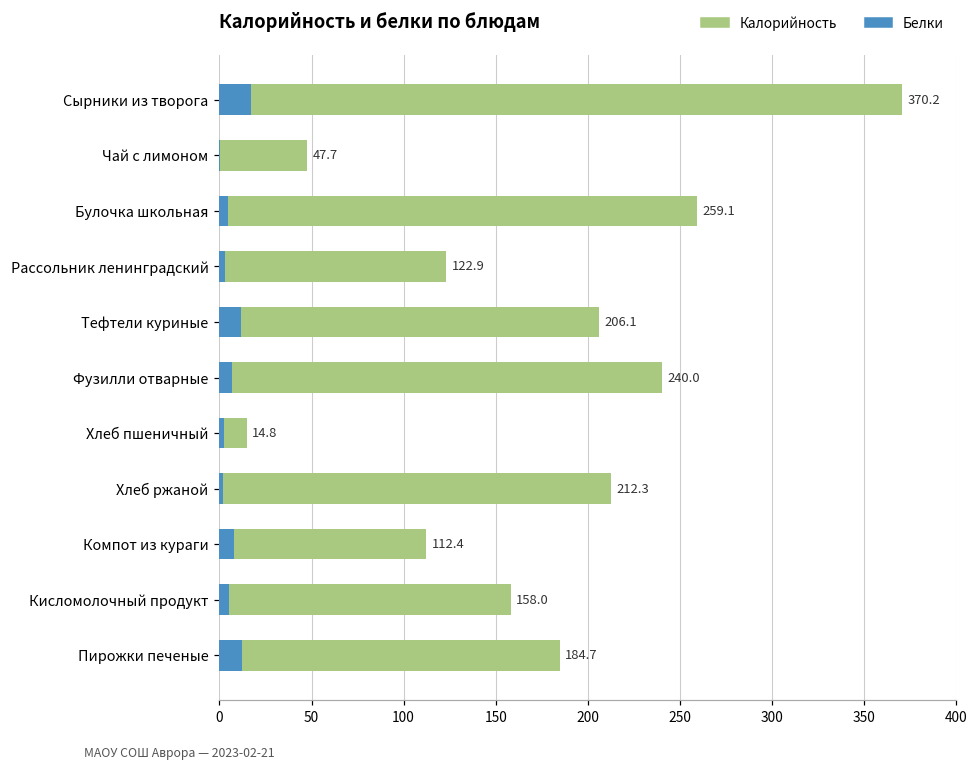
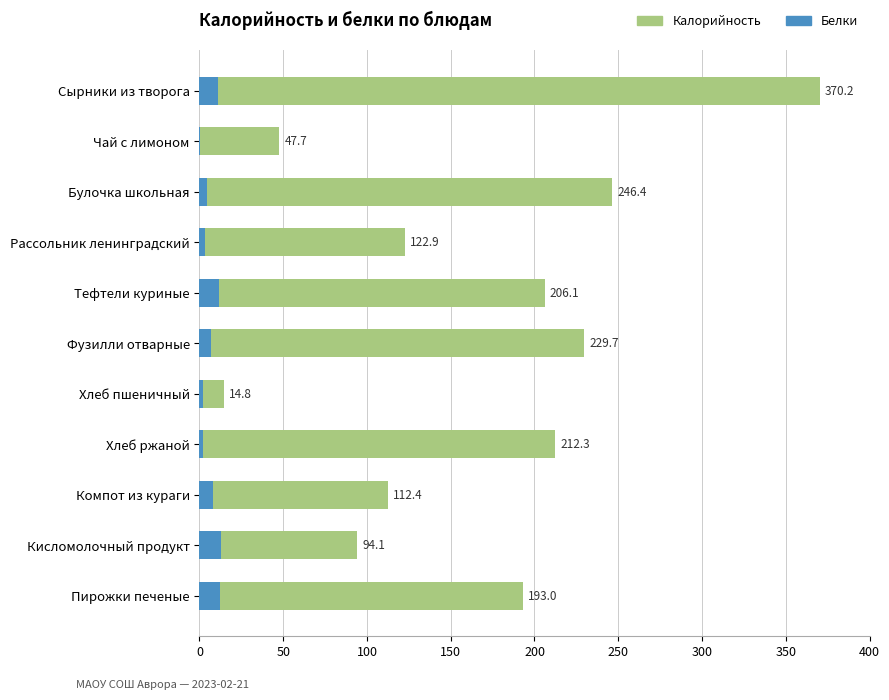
Белки, Сырники из творога: 17 -> 11
Калорийность, Булочка школьная: 259.1 -> 246.4
Калорийность, Фузилли отварные: 240.0 -> 229.7
Калорийность, Кисломолочный продукт: 158.0 -> 94.1
Белки, Кисломолочный продукт: 5 -> 13
Калорийность, Пирожки печеные: 184.7 -> 193.0
